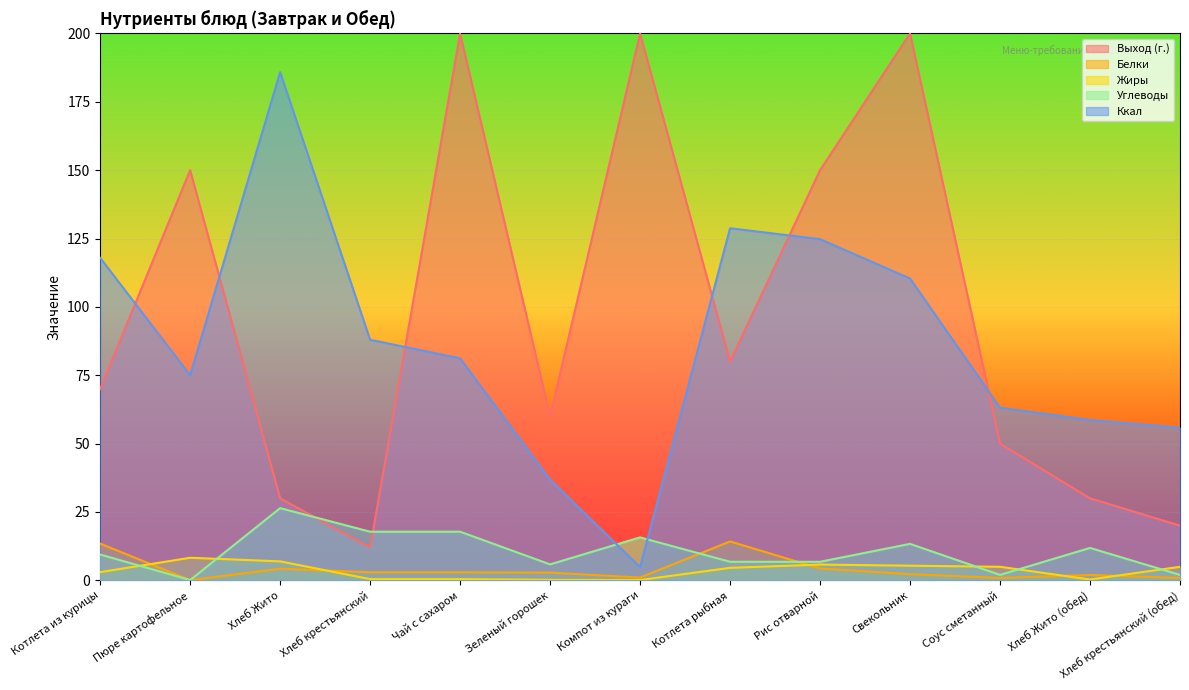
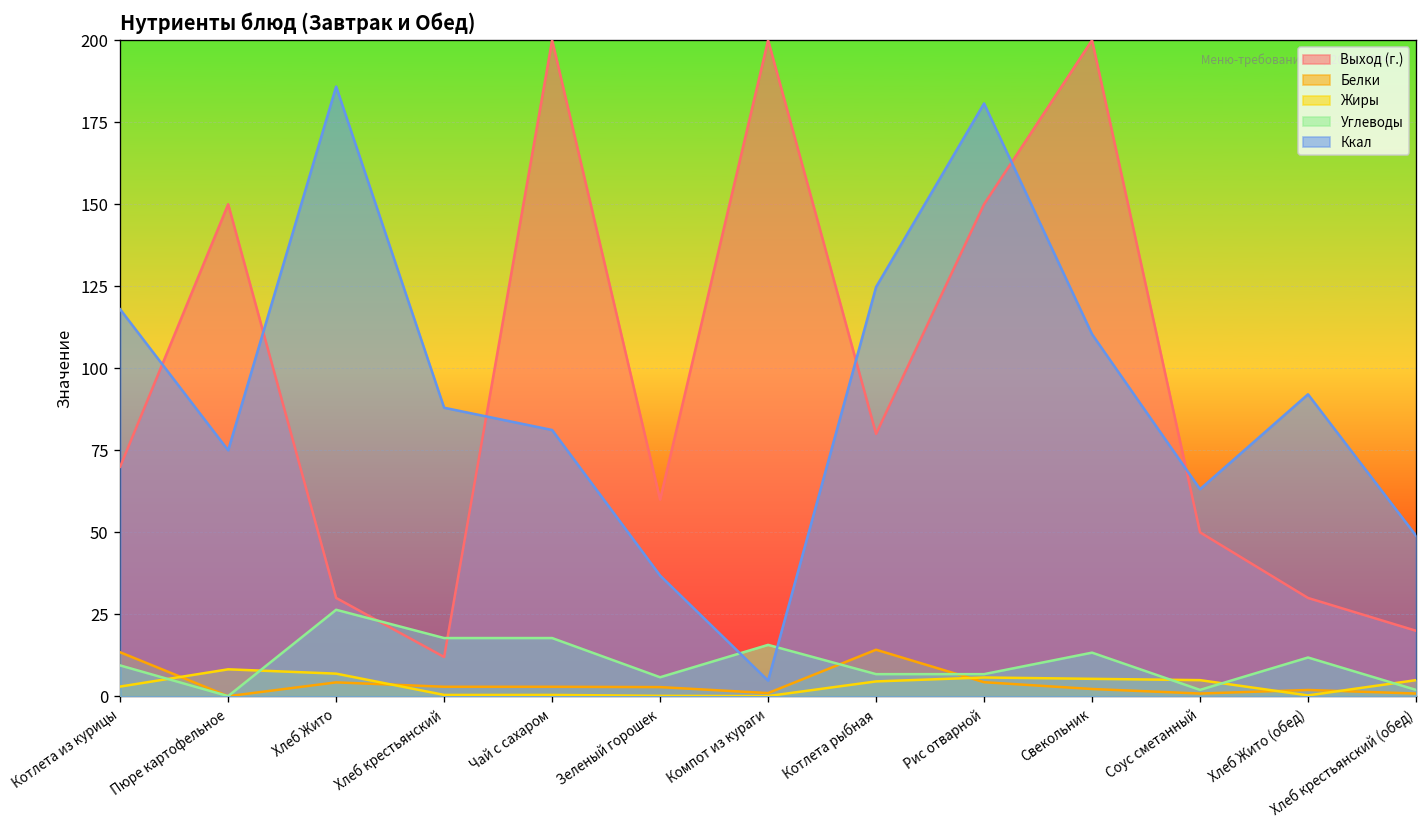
Ккал, Котлета рыбная: 129 -> 125
Ккал, Рис отварной: 125 -> 181
Ккал, Хлеб Жито (обед): 59 -> 92
Ккал, Хлеб крестьянский (обед): 56 -> 49
